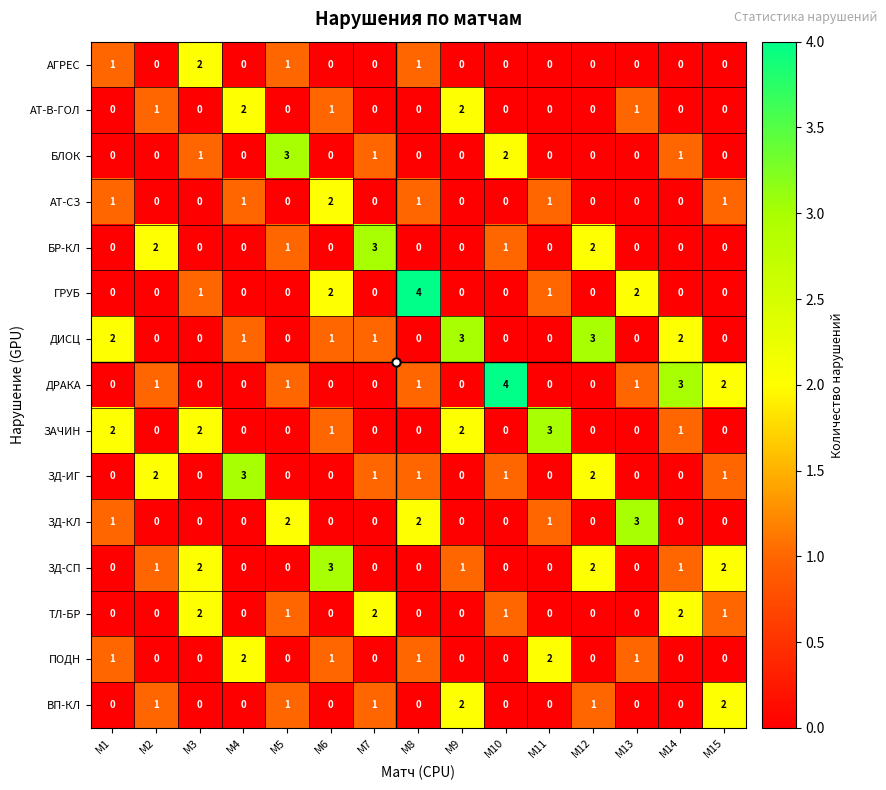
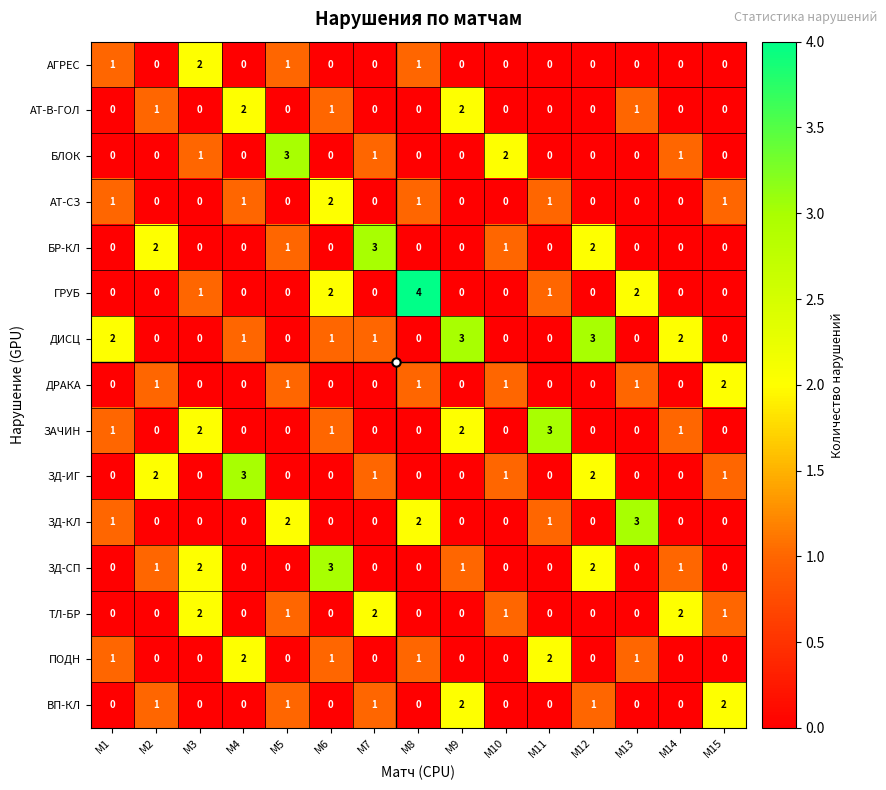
ДРАКА, М10: 4 -> 1
ДРАКА, М14: 3 -> 0
ЗАЧИН, М1: 2 -> 1
ЗД-ИГ, М8: 1 -> 0
ЗД-СП, М15: 2 -> 0
